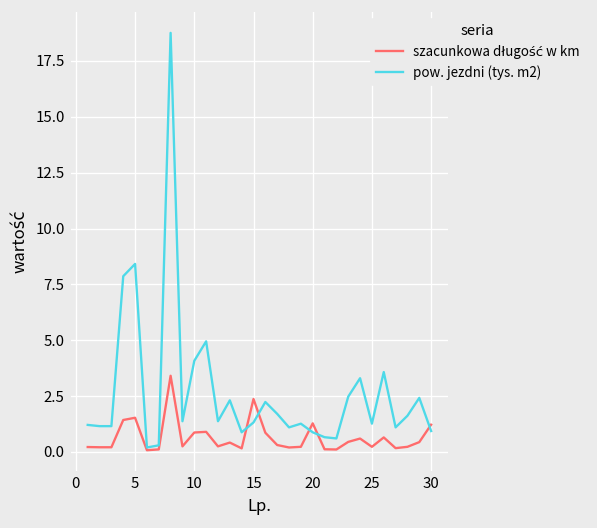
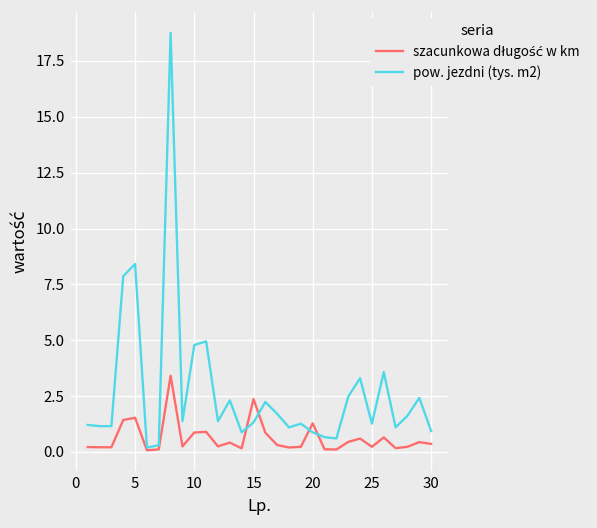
pow. jezdni (tys. m2), 10: 4.1 -> 4.8
szacunkowa długość w km, 30: 1.2 -> 0.4
